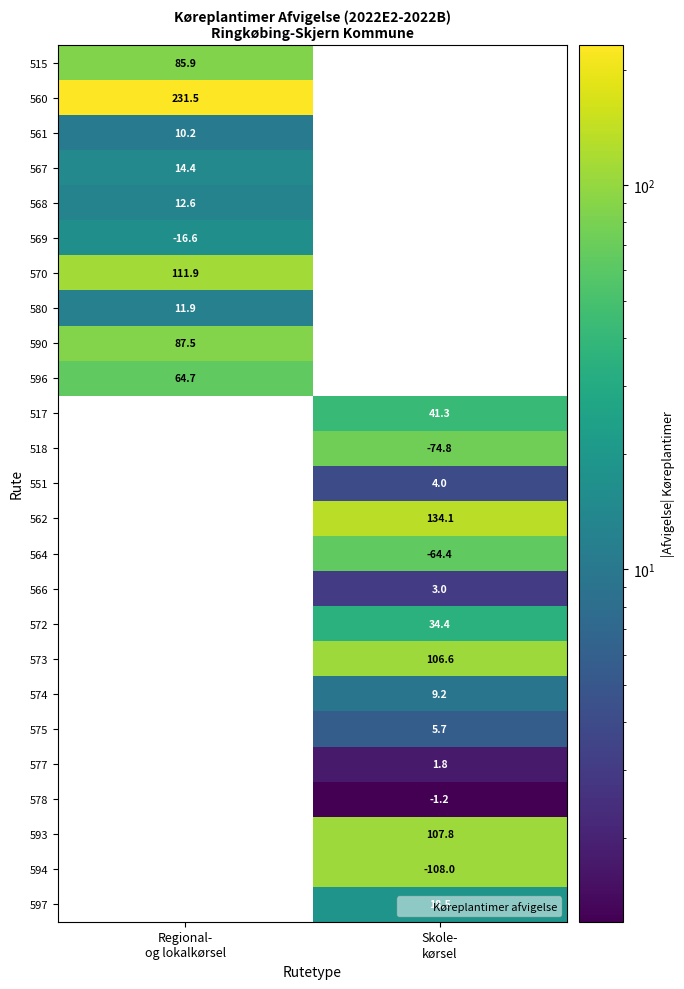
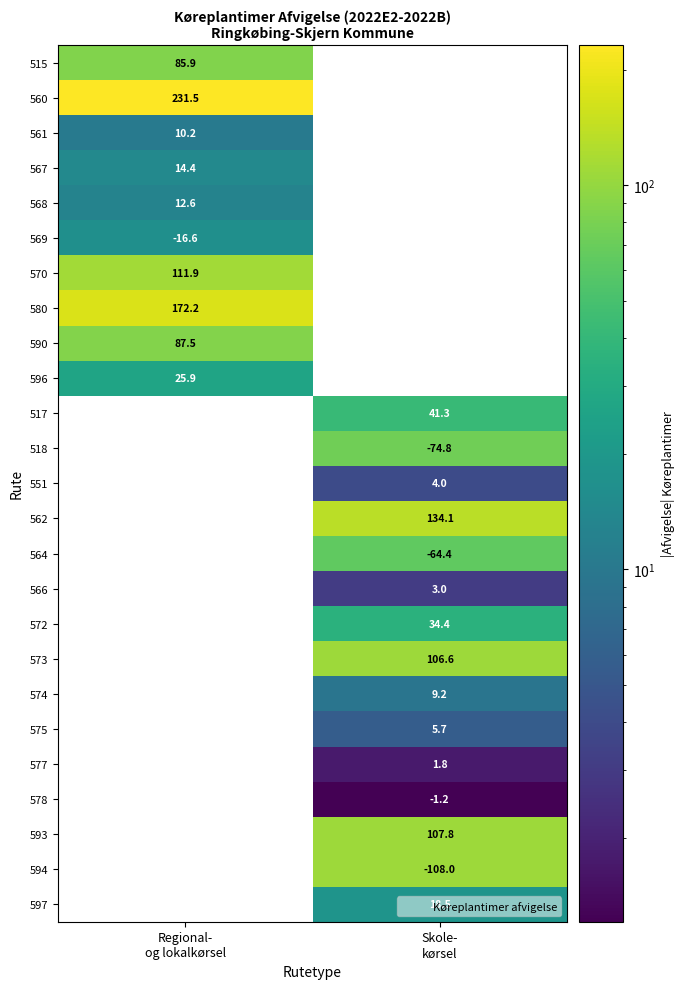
580, Regional- og lokalkørsel: 11.9 -> 172.2
596, Regional- og lokalkørsel: 64.7 -> 25.9
